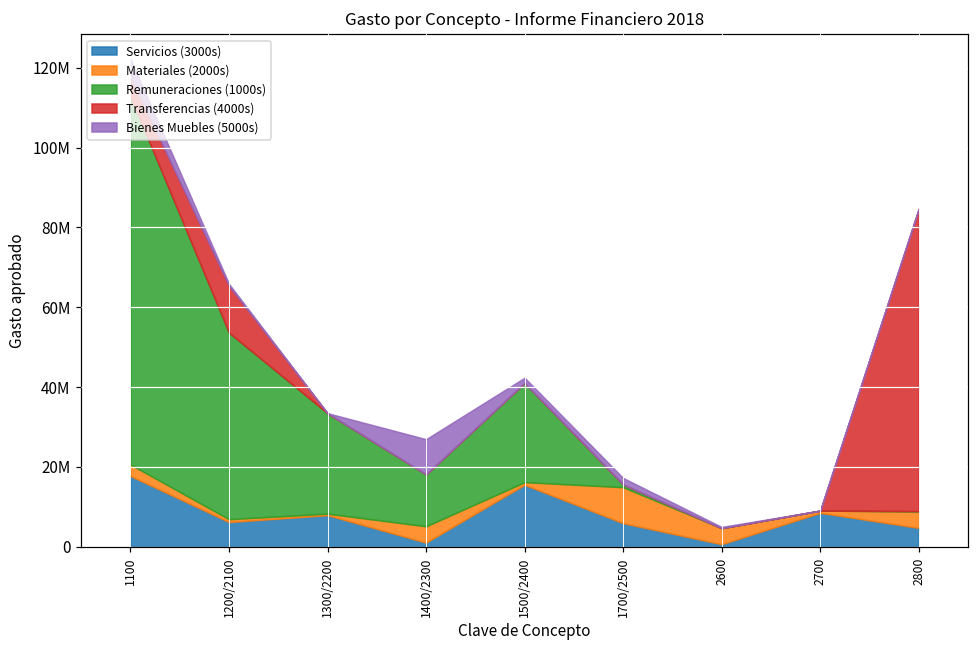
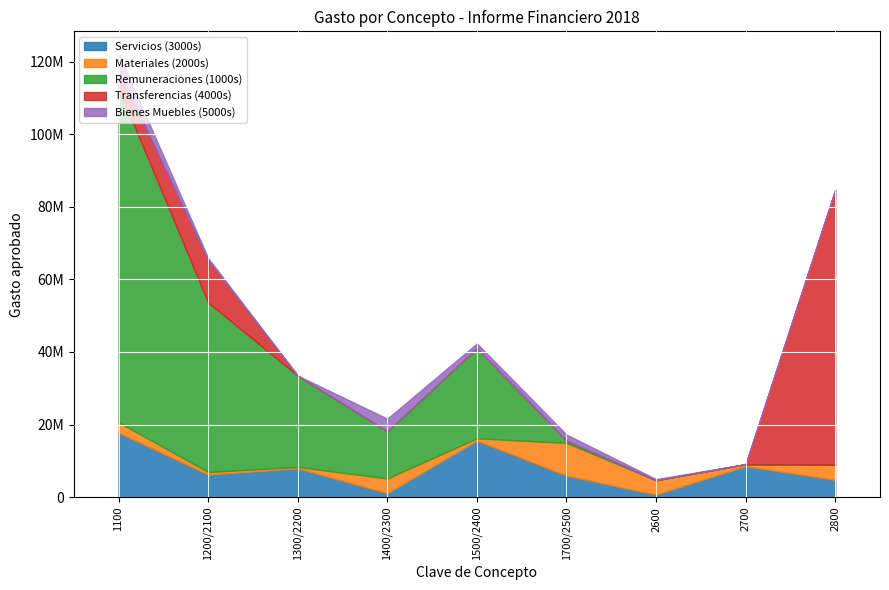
Bienes Muebles (5000s), 1400/2300: 9000000 -> 3000000
